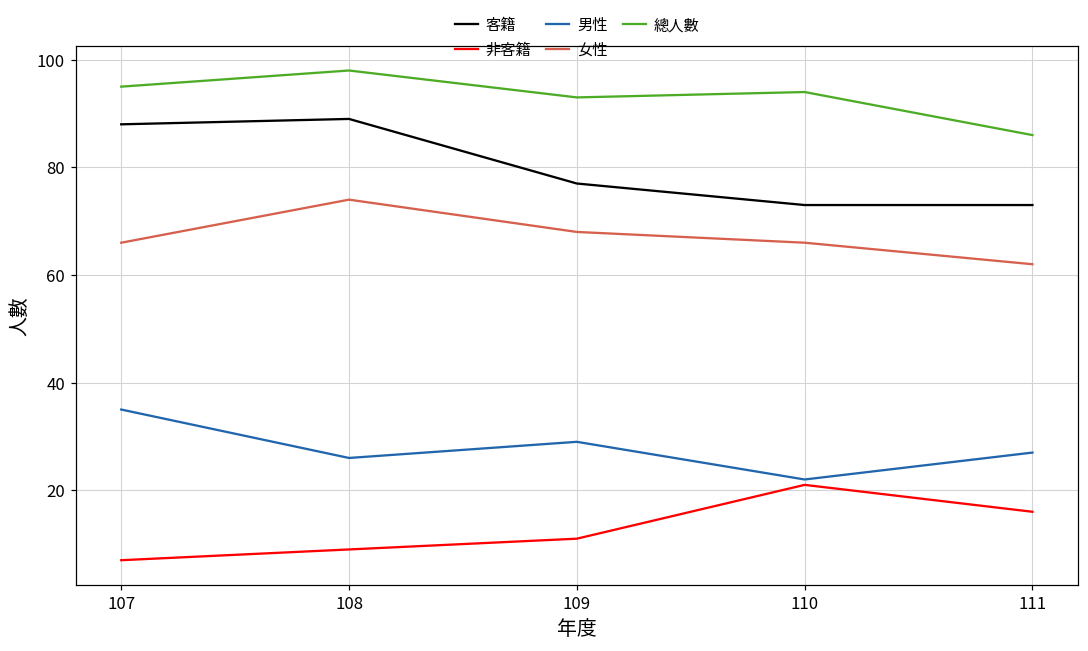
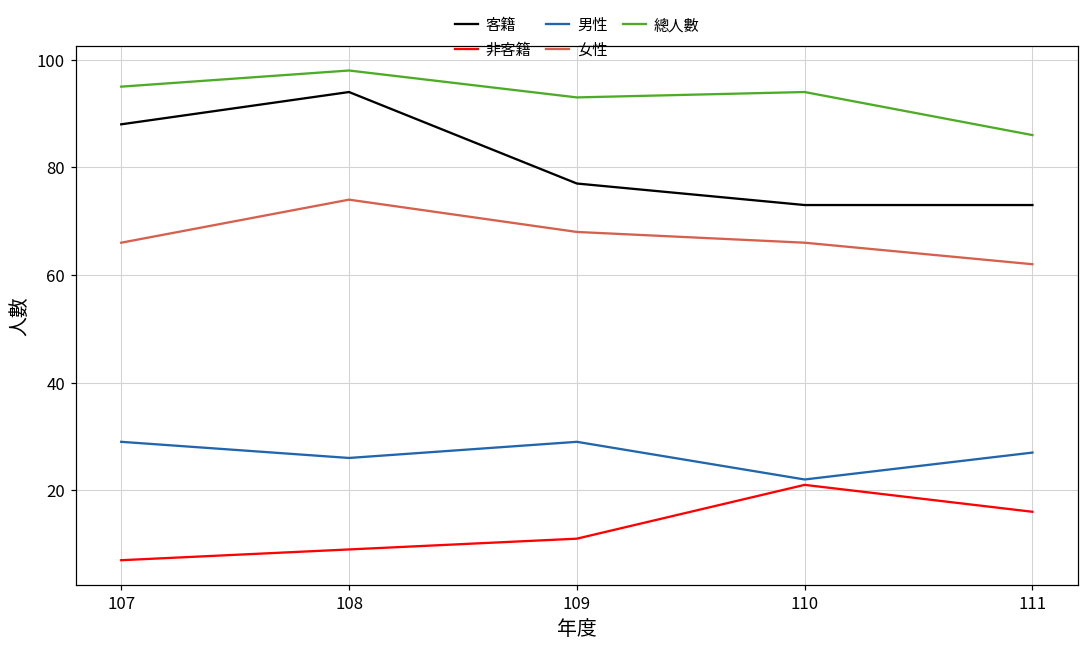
男性, 107: 35 -> 29
客籍, 108: 89 -> 94
